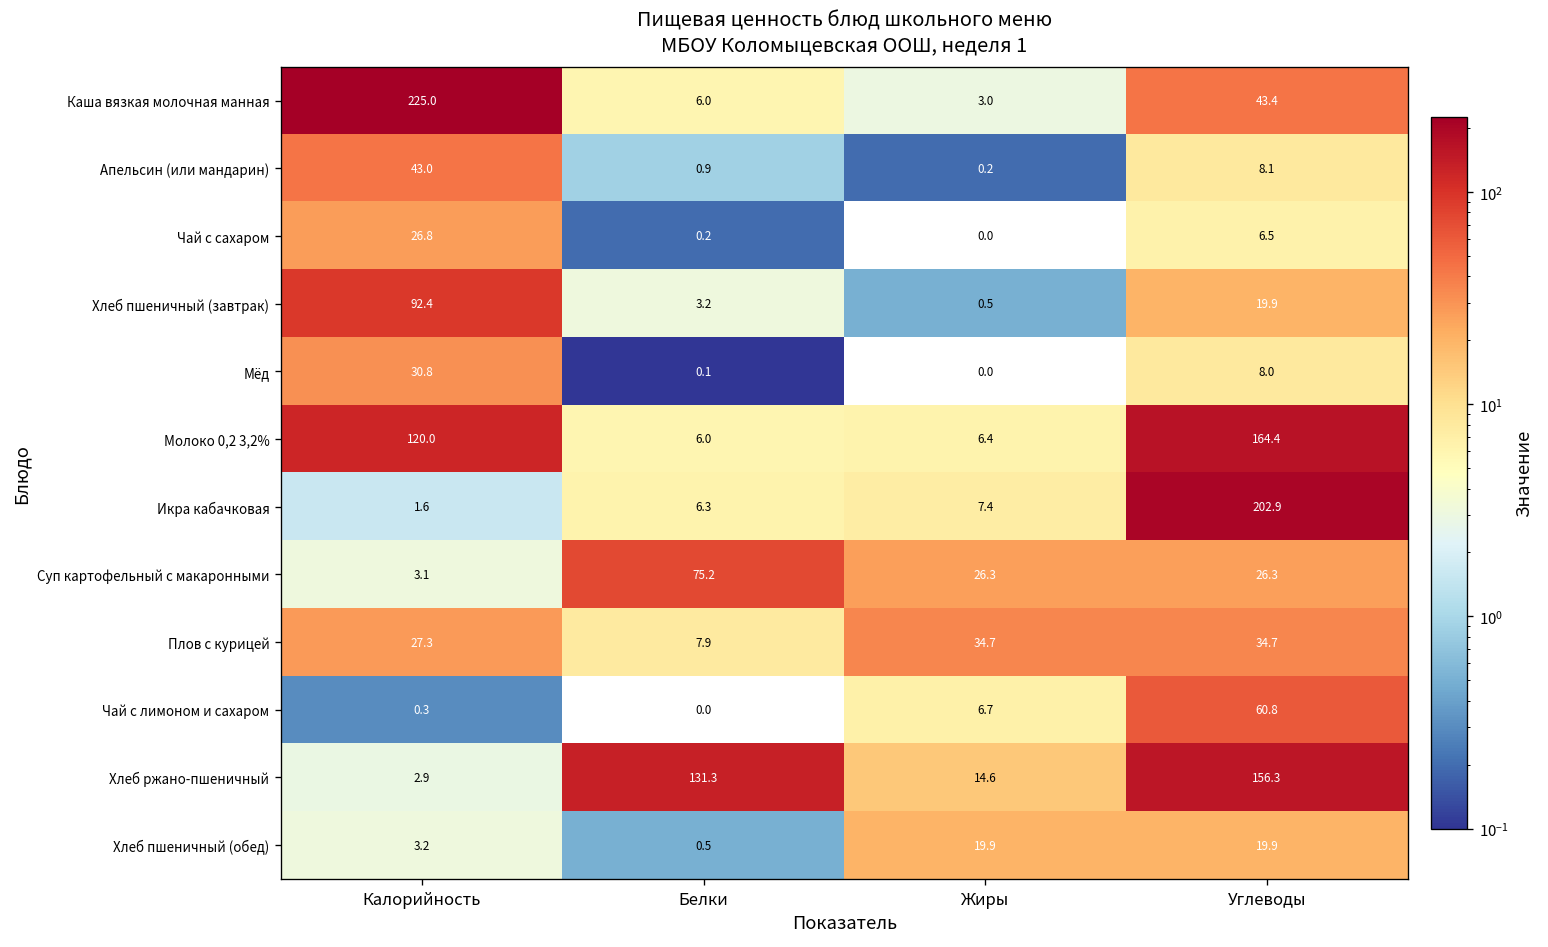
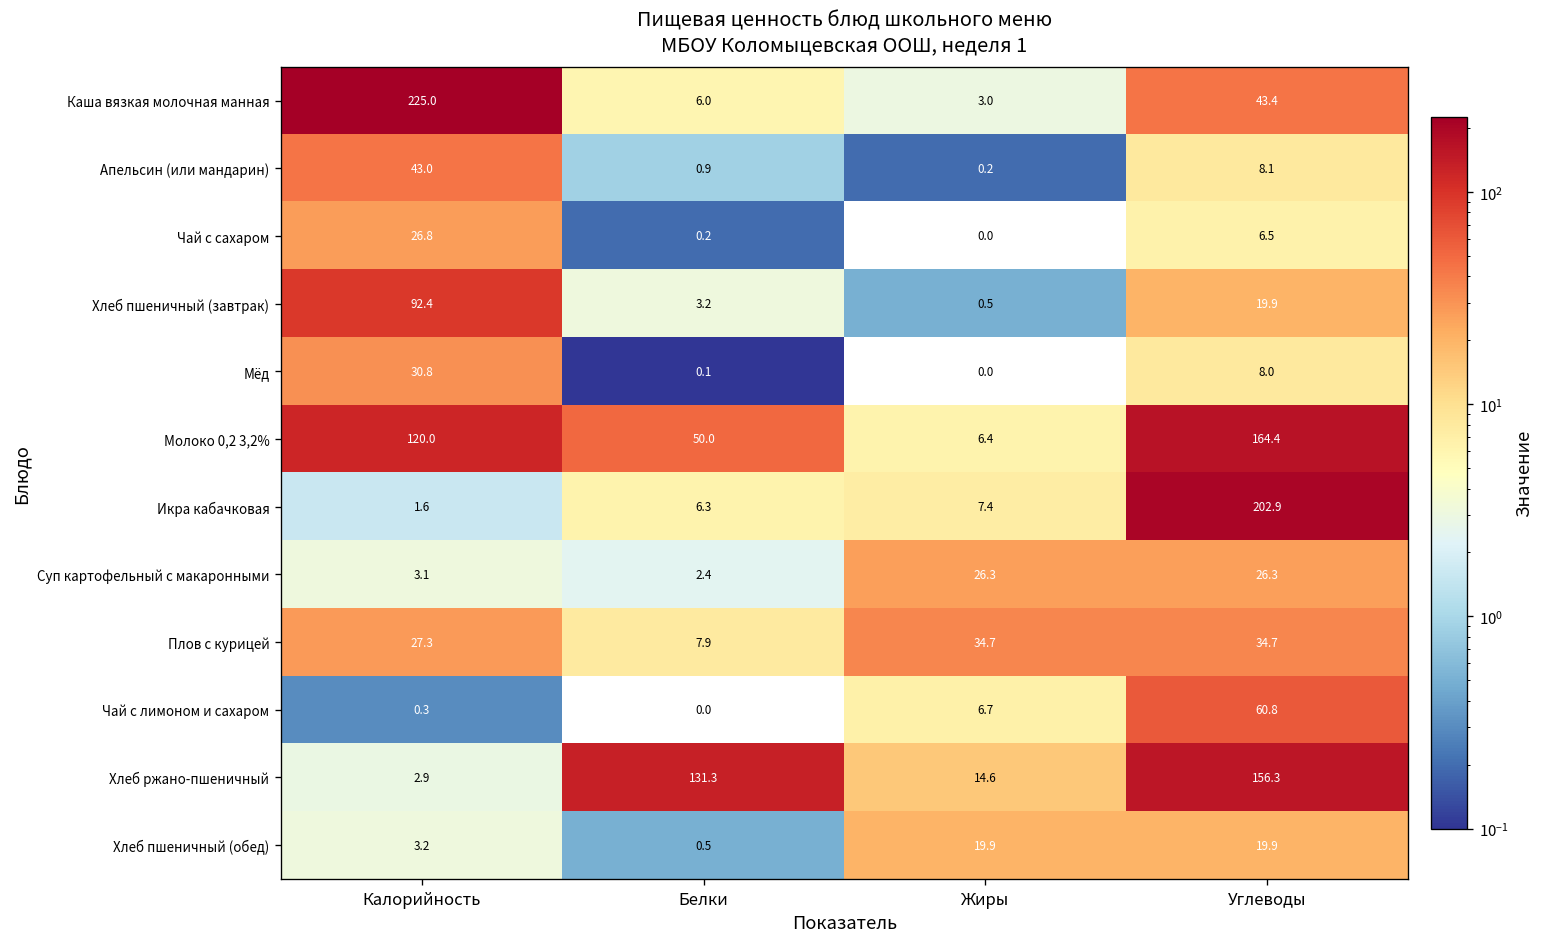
Молоко 0,2 3,2%, Белки: 6.0 -> 50.0
Суп картофельный с макаронными, Белки: 75.2 -> 2.4
